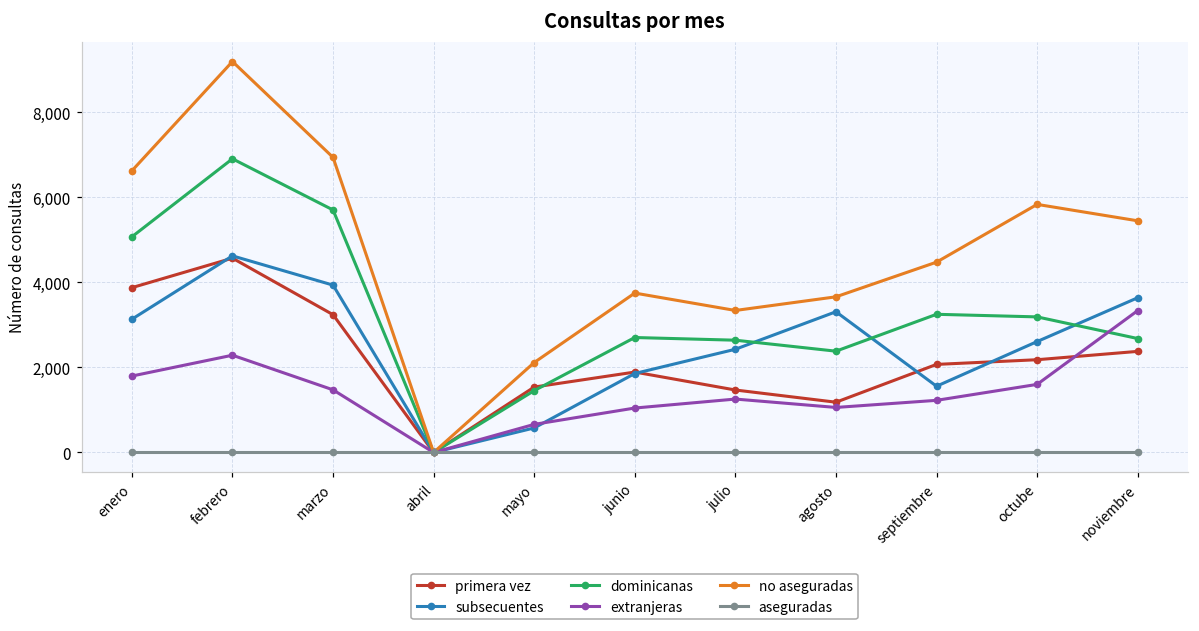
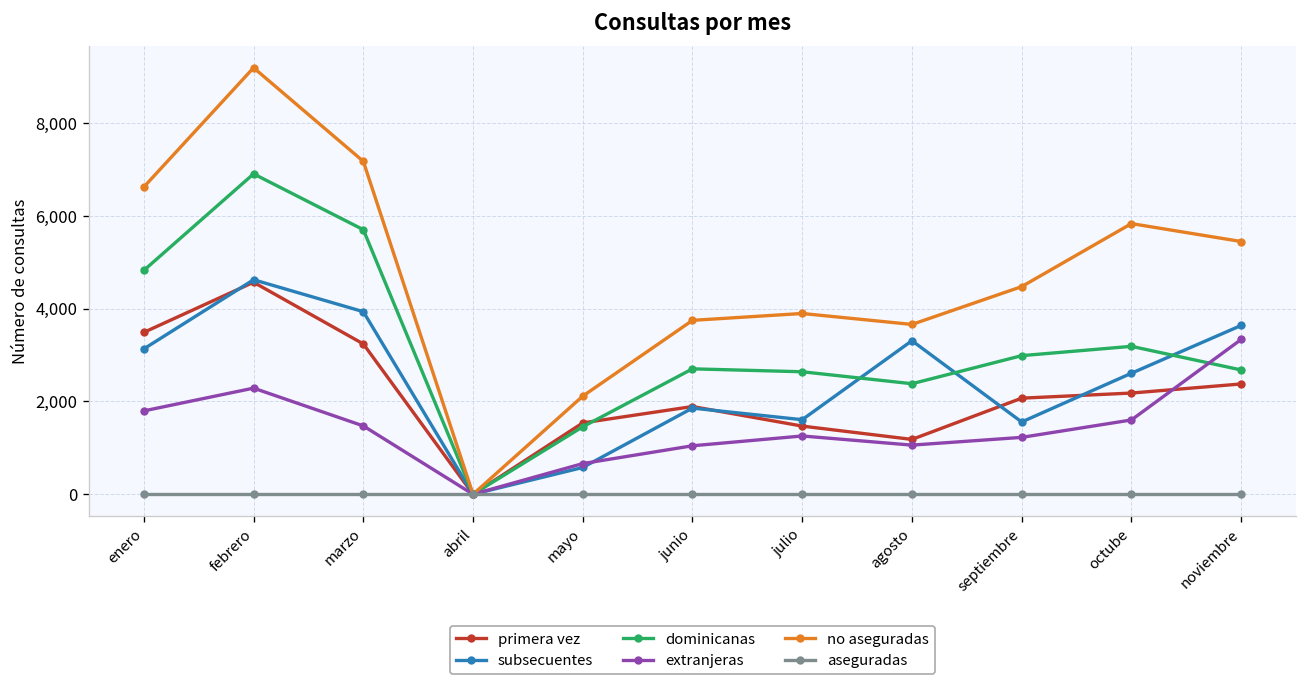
primera vez, enero: 3,900 -> 3,500
dominicanas, enero: 5,100 -> 4,800
no aseguradas, marzo: 6,900 -> 7,200
subsecuentes, julio: 2,400 -> 1,600
no aseguradas, julio: 3,300 -> 3,900
dominicanas, septiembre: 3,200 -> 3,000
